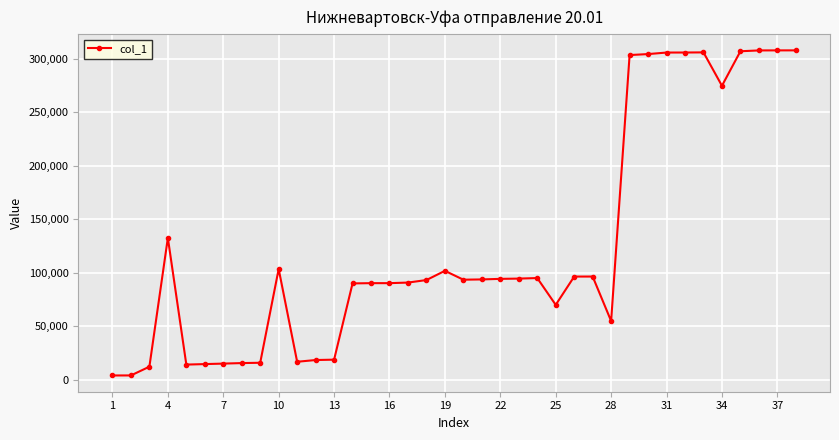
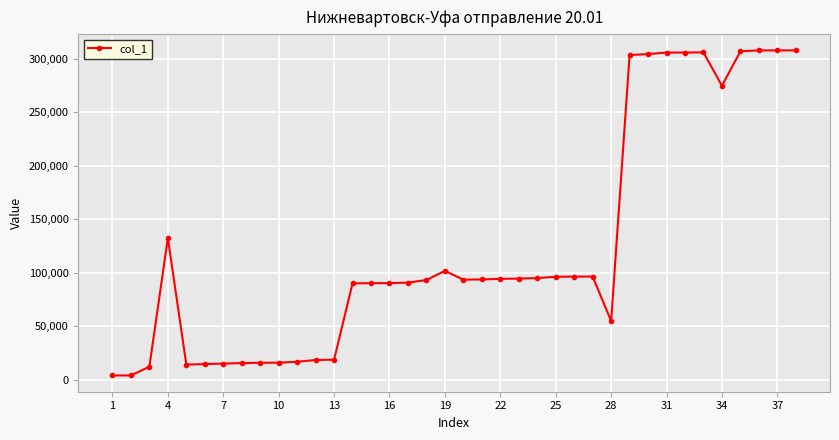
10: 104,000 -> 16,000
25: 70,000 -> 96,000
